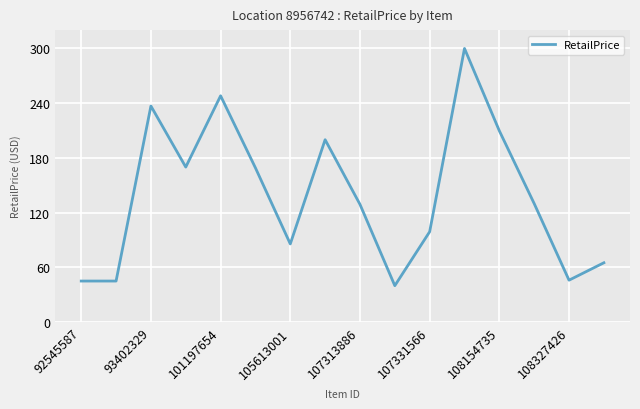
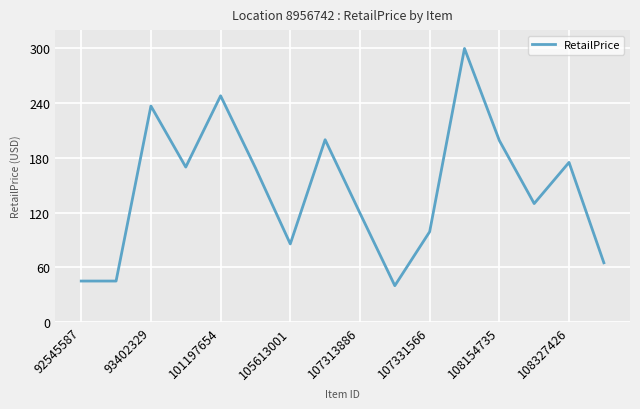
107313886: 130 -> 120
108154735: 210 -> 200
108327426: 50 -> 180
